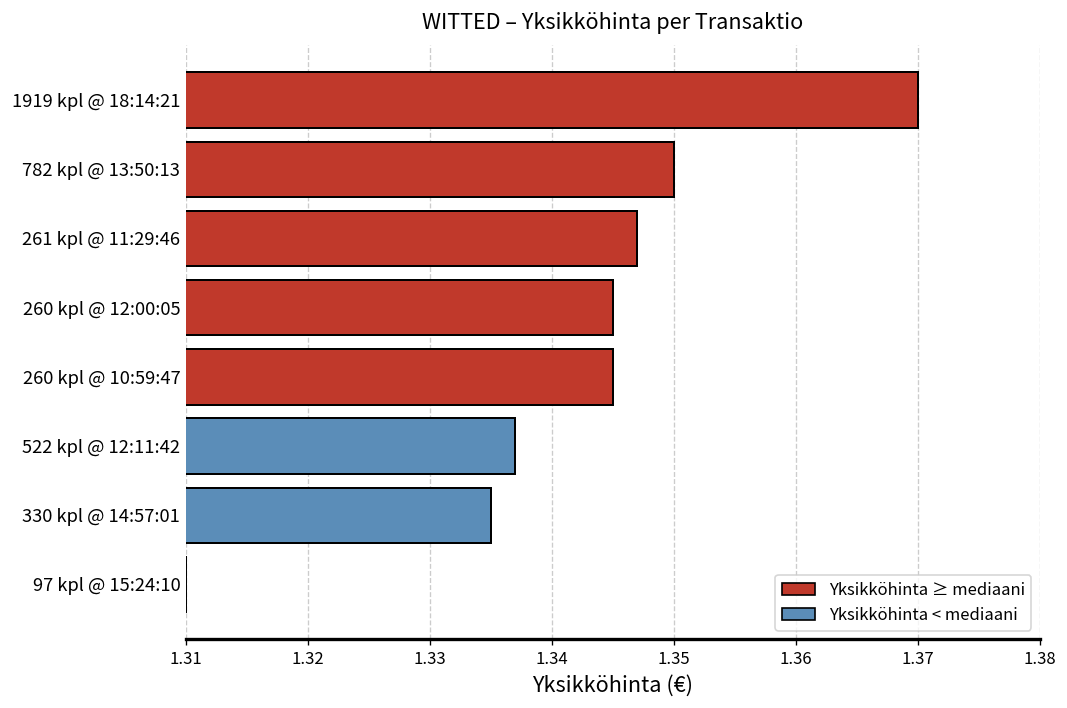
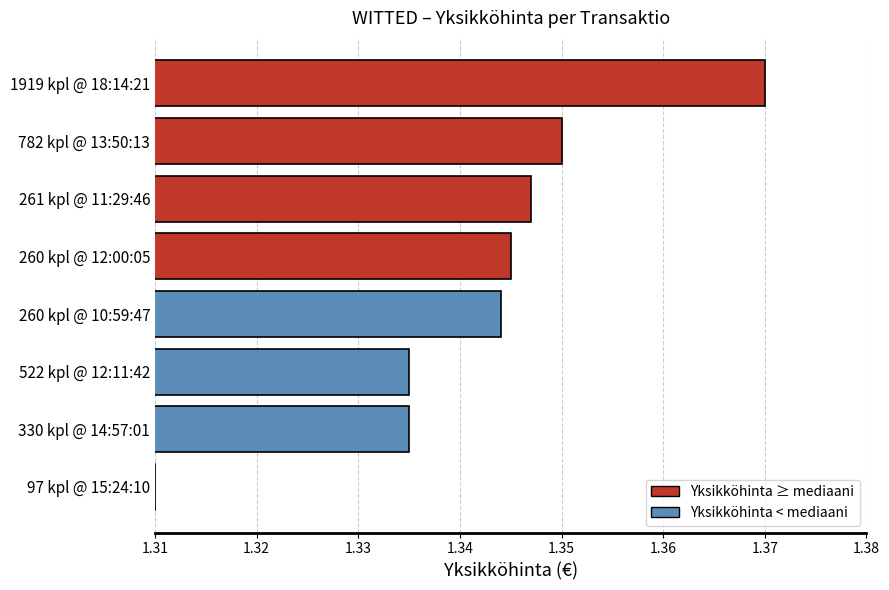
260 kpl @ 10:59:47: 1.345 -> 1.344
522 kpl @ 12:11:42: 1.337 -> 1.335
